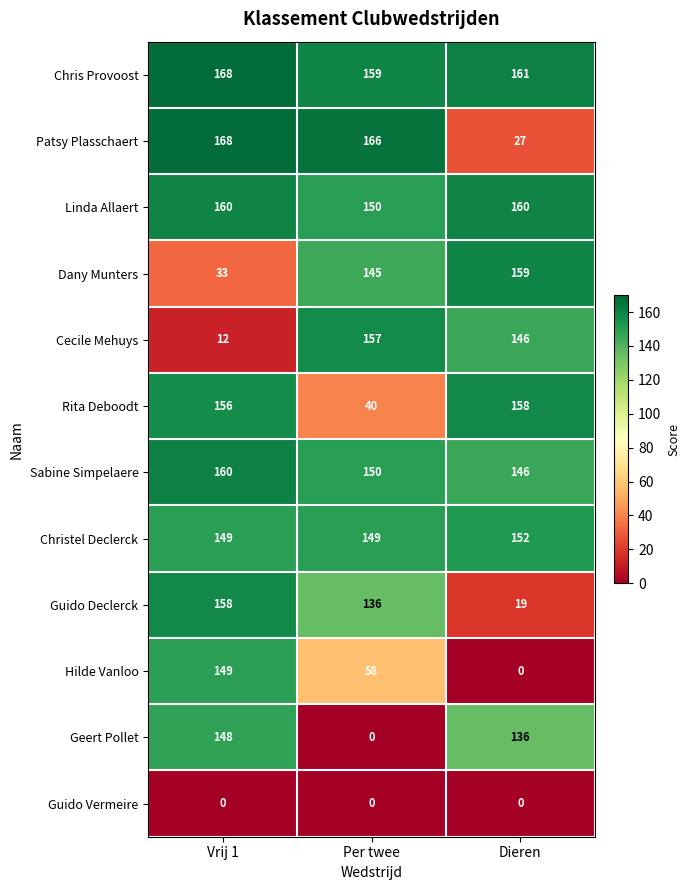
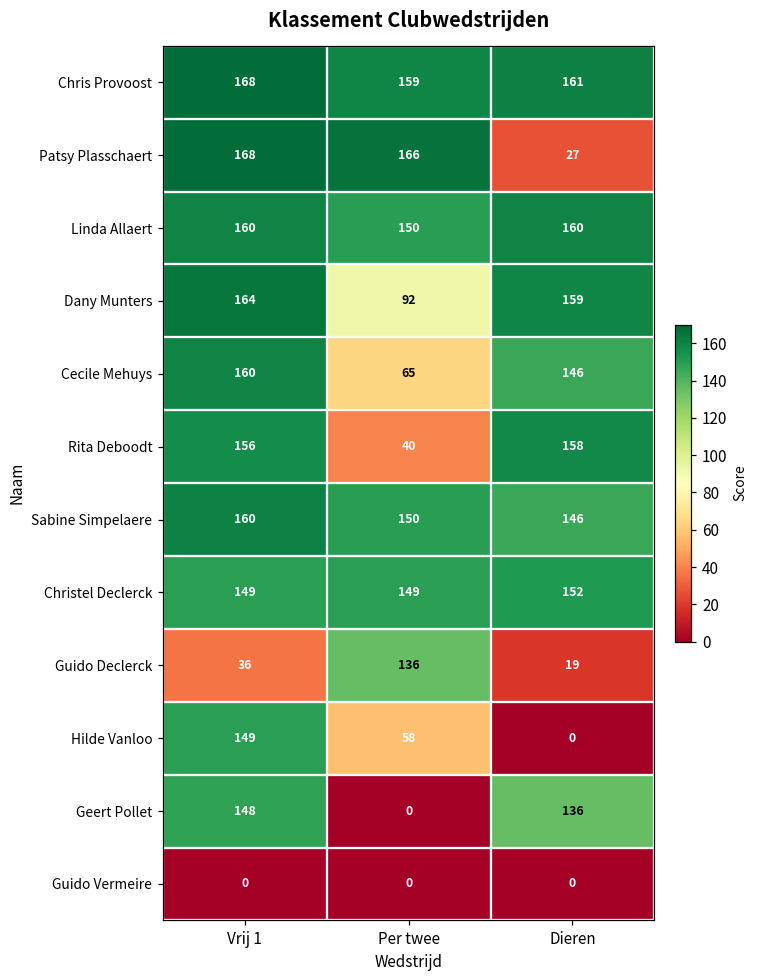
Dany Munters, Vrij 1: 33 -> 164
Dany Munters, Per twee: 145 -> 92
Cecile Mehuys, Vrij 1: 12 -> 160
Cecile Mehuys, Per twee: 157 -> 65
Guido Declerck, Vrij 1: 158 -> 36
